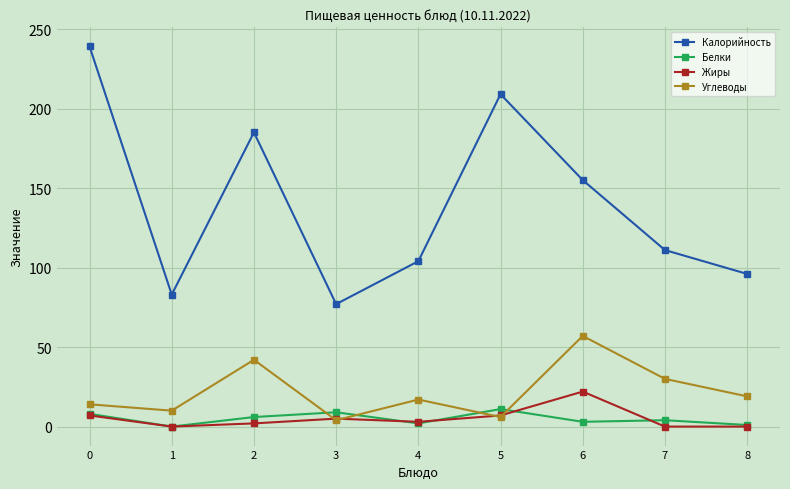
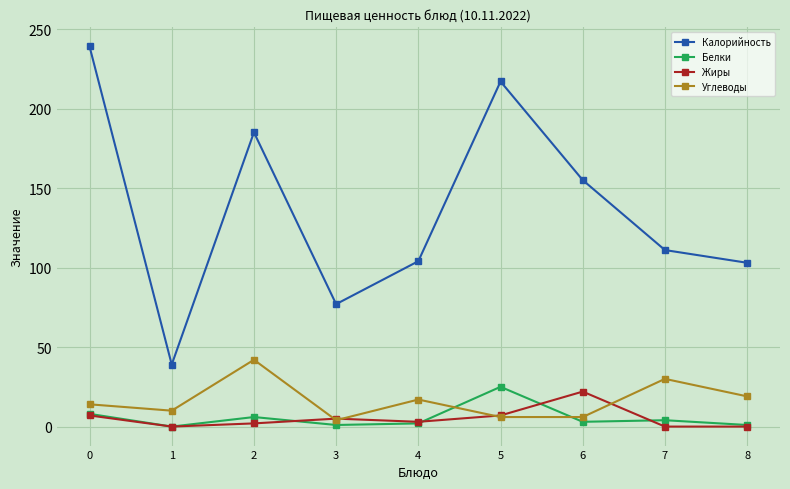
Калорийность, 1: 83 -> 39
Белки, 3: 9 -> 1
Калорийность, 5: 209 -> 217
Белки, 5: 11 -> 25
Углеводы, 6: 57 -> 6
Калорийность, 8: 96 -> 103
